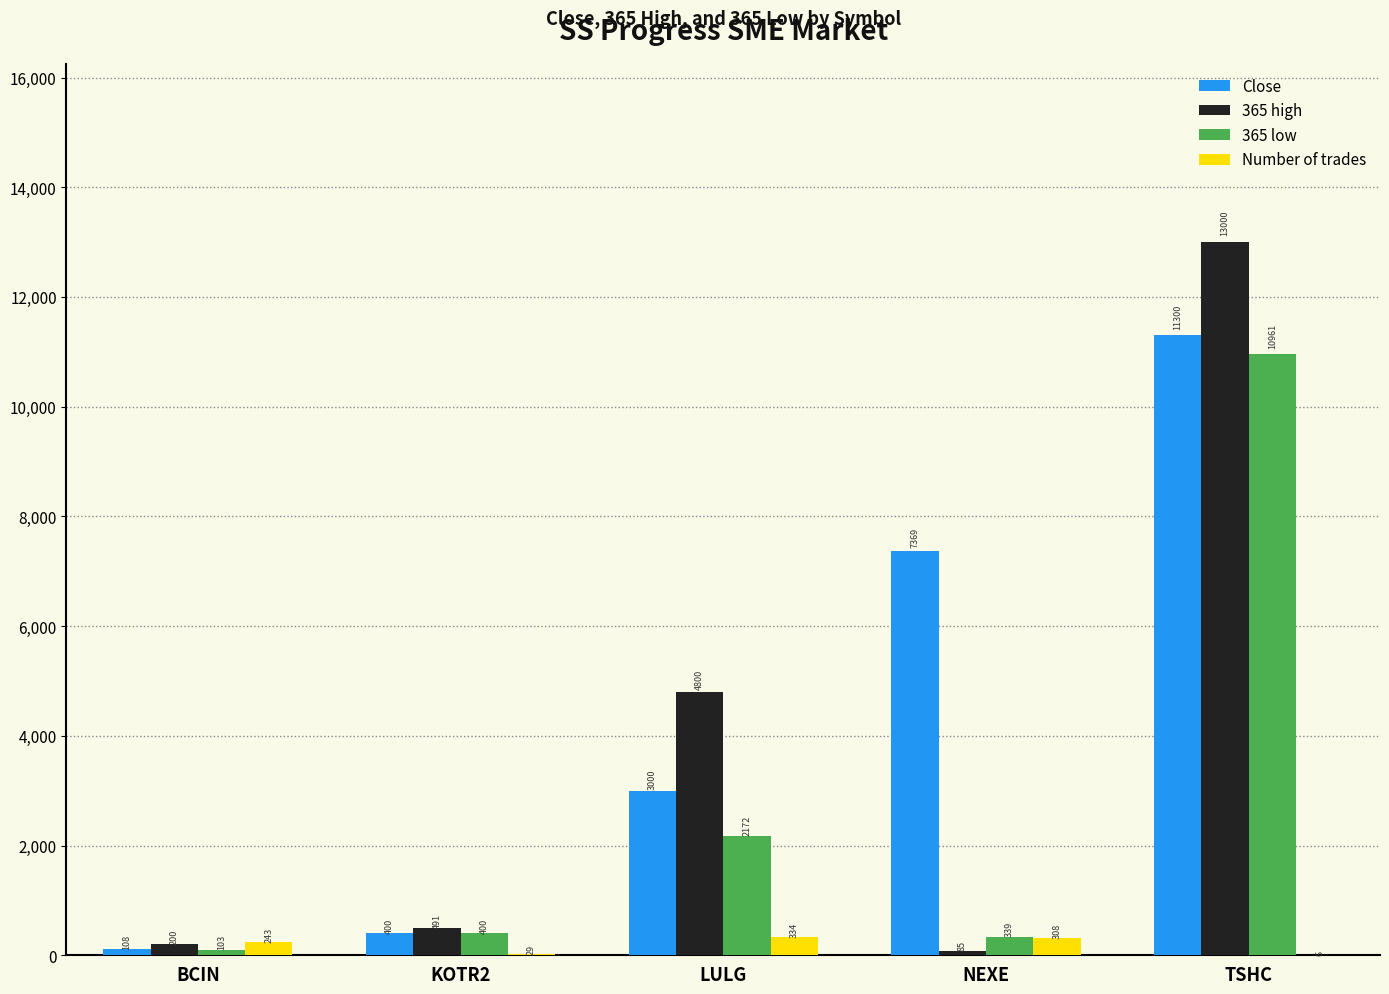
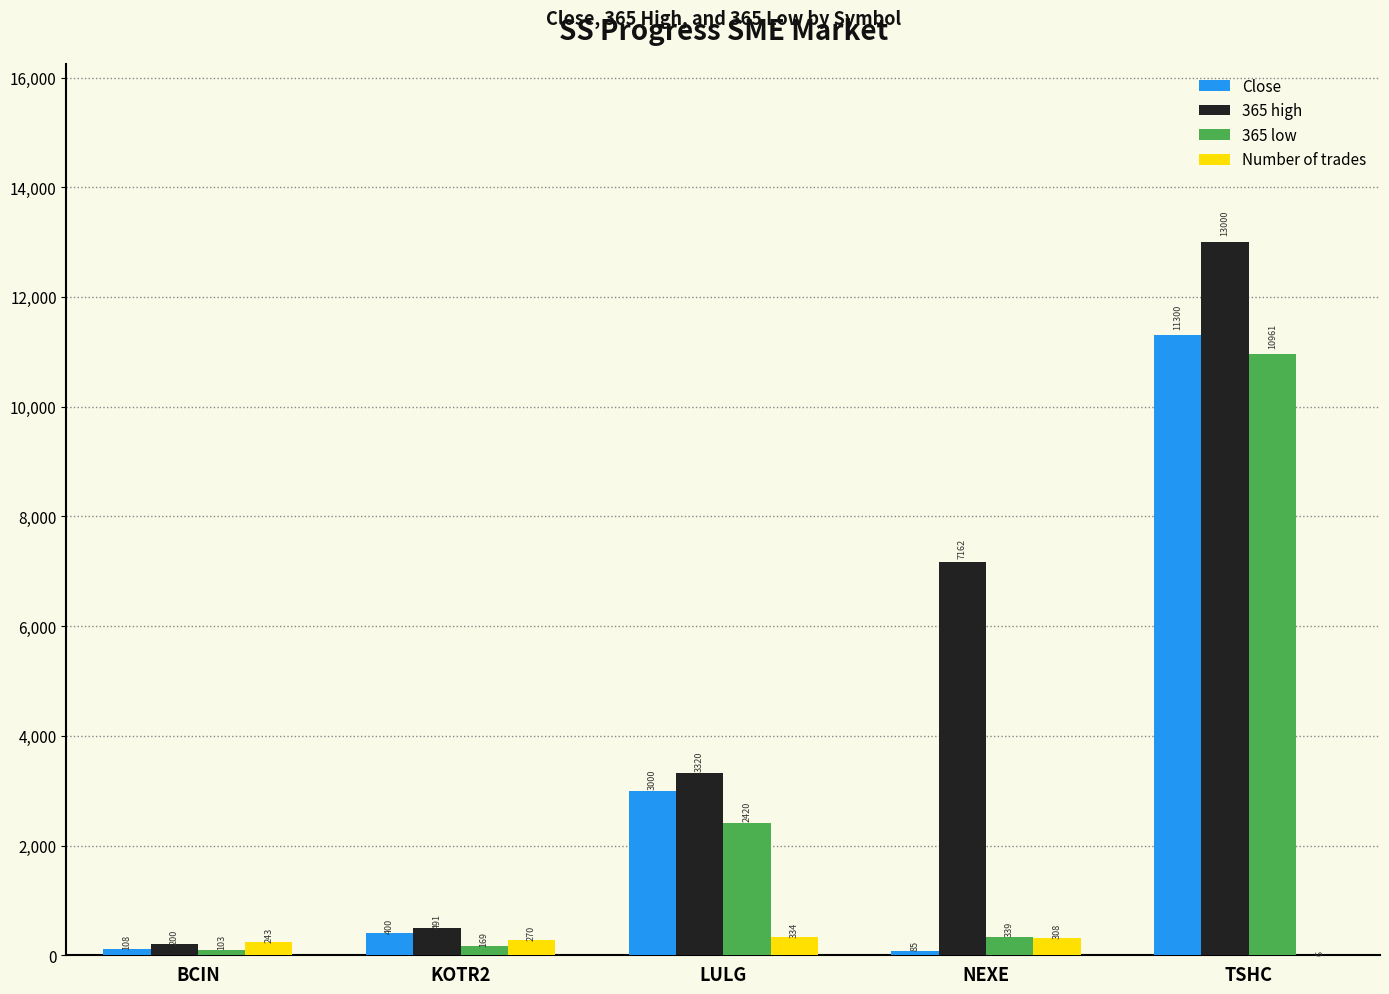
365 low, KOTR2: 400 -> 169
Number of trades, KOTR2: 29 -> 270
365 high, LULG: 4800 -> 3320
365 low, LULG: 2172 -> 2420
Close, NEXE: 7369 -> 85
365 high, NEXE: 85 -> 7162
